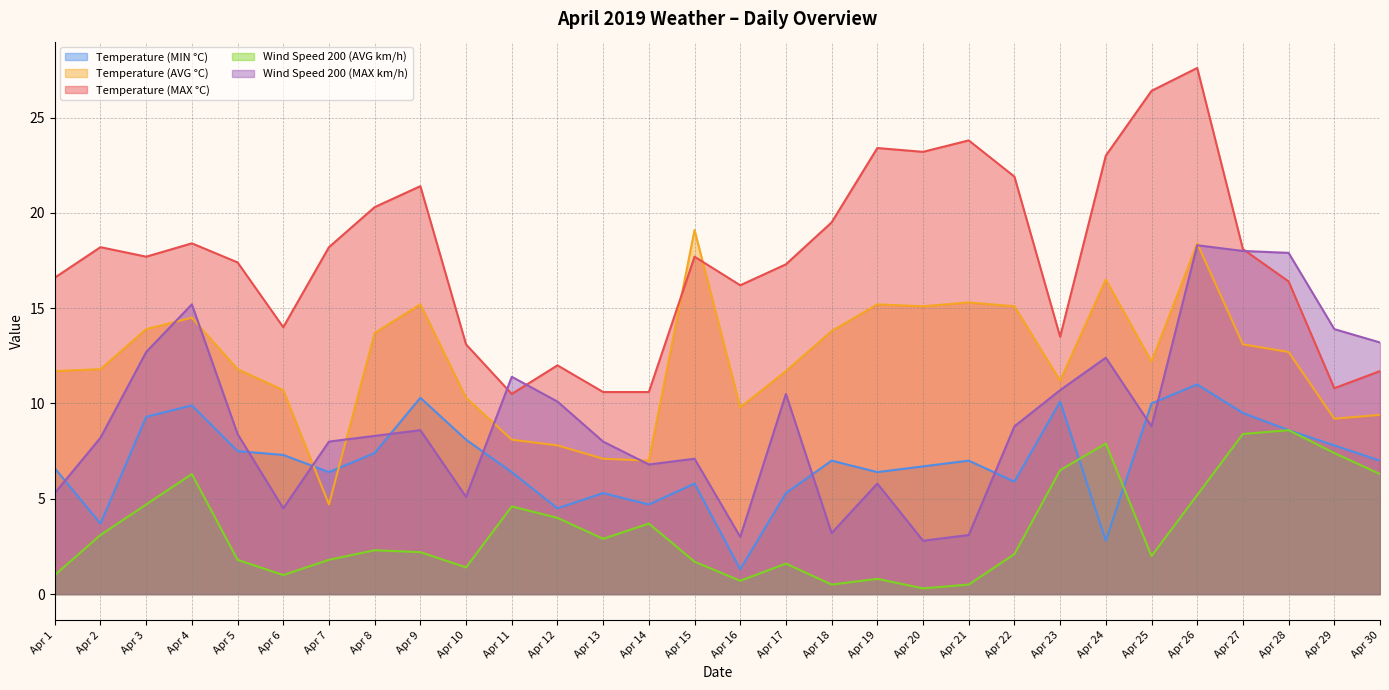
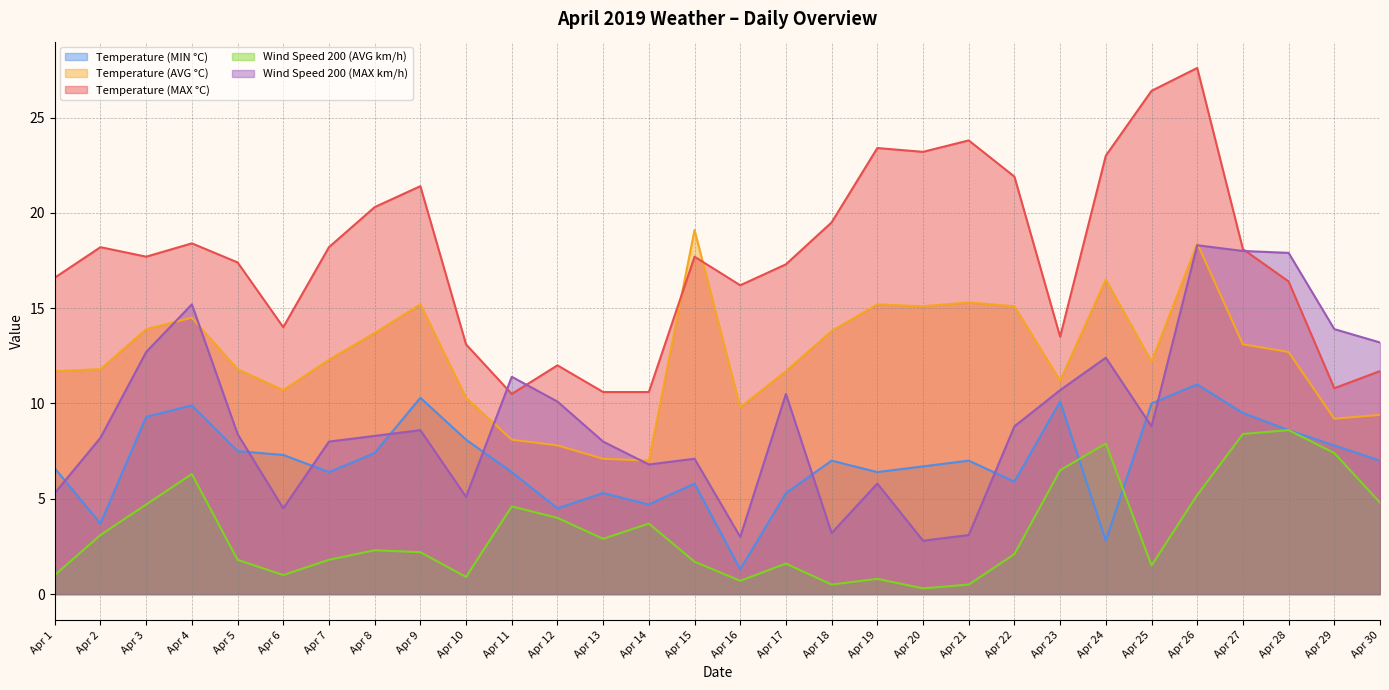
Temperature (AVG °C), Apr 7: 4.7 -> 12.3
Wind Speed 200 (AVG km/h), Apr 10: 1.4 -> 0.9
Wind Speed 200 (AVG km/h), Apr 25: 2.0 -> 1.5
Wind Speed 200 (AVG km/h), Apr 30: 6.3 -> 4.8
